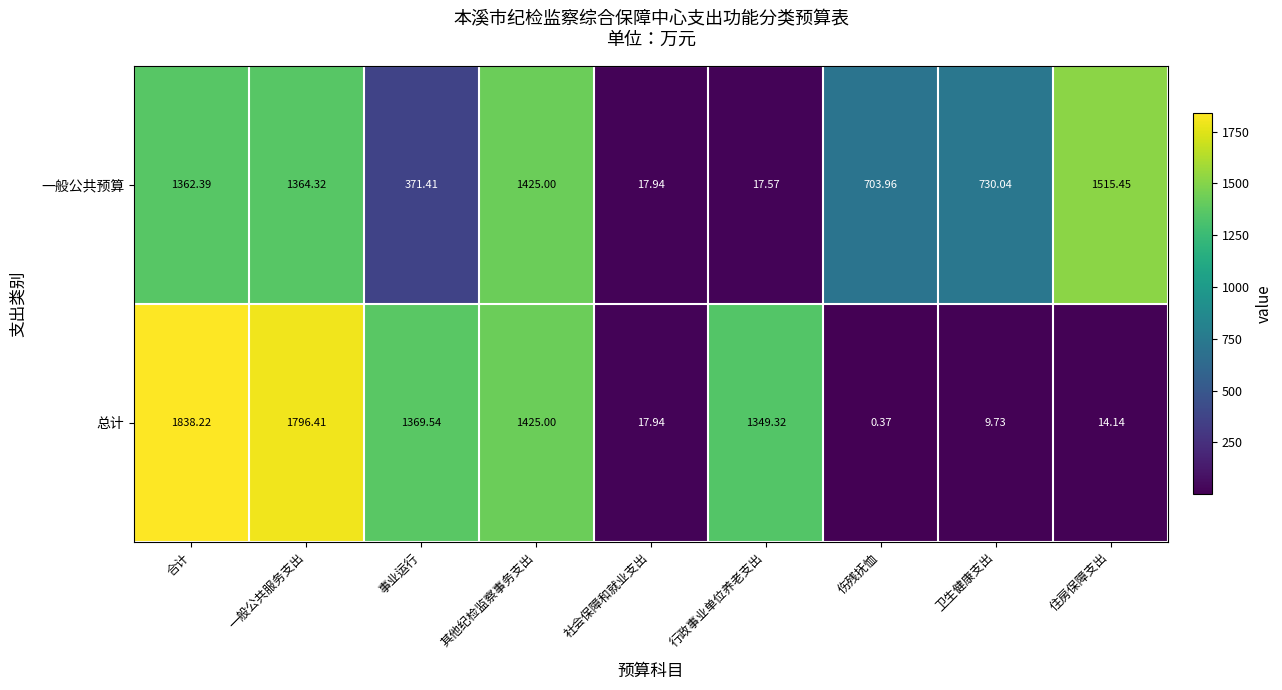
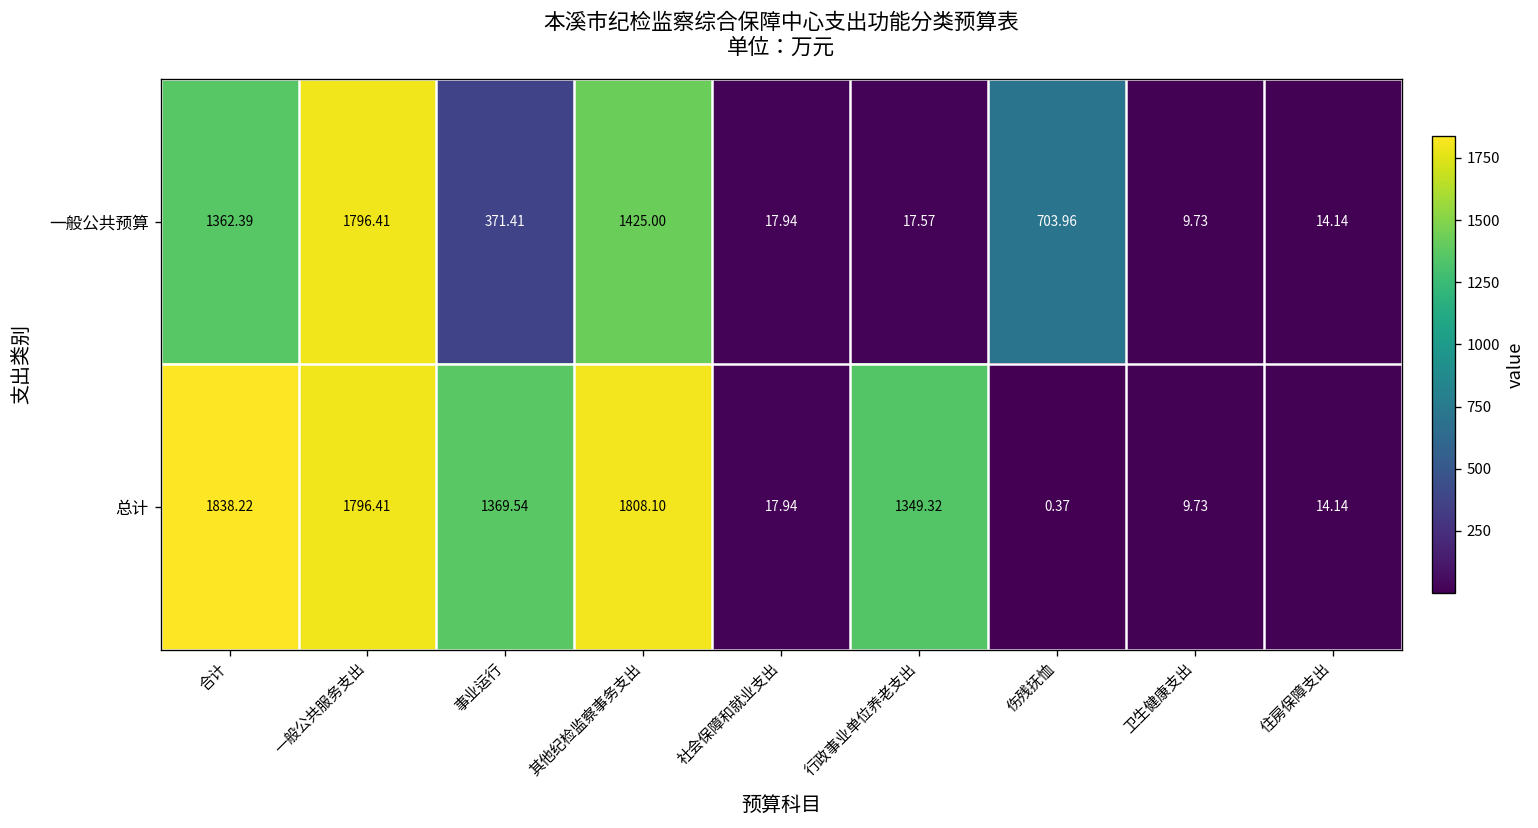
一般公共预算, 一般公共服务支出: 1364.32 -> 1796.41
一般公共预算, 卫生健康支出: 730.04 -> 9.73
一般公共预算, 住房保障支出: 1515.45 -> 14.14
总计, 其他纪检监察事务支出: 1425.00 -> 1808.10
